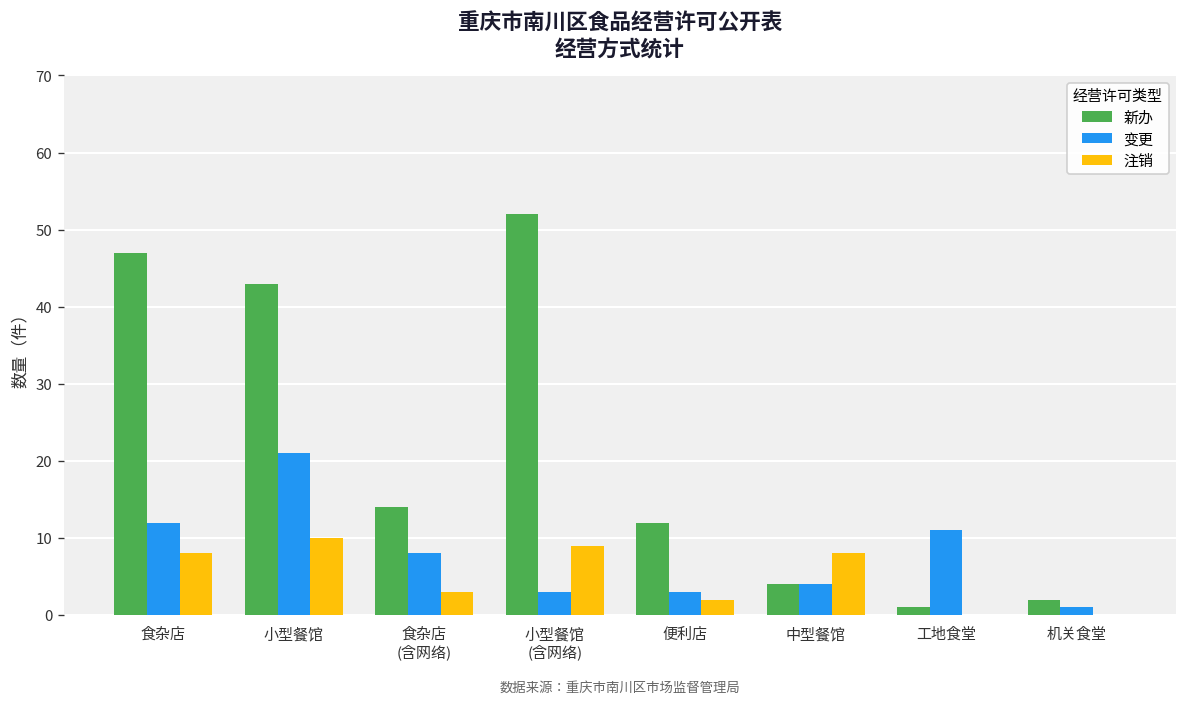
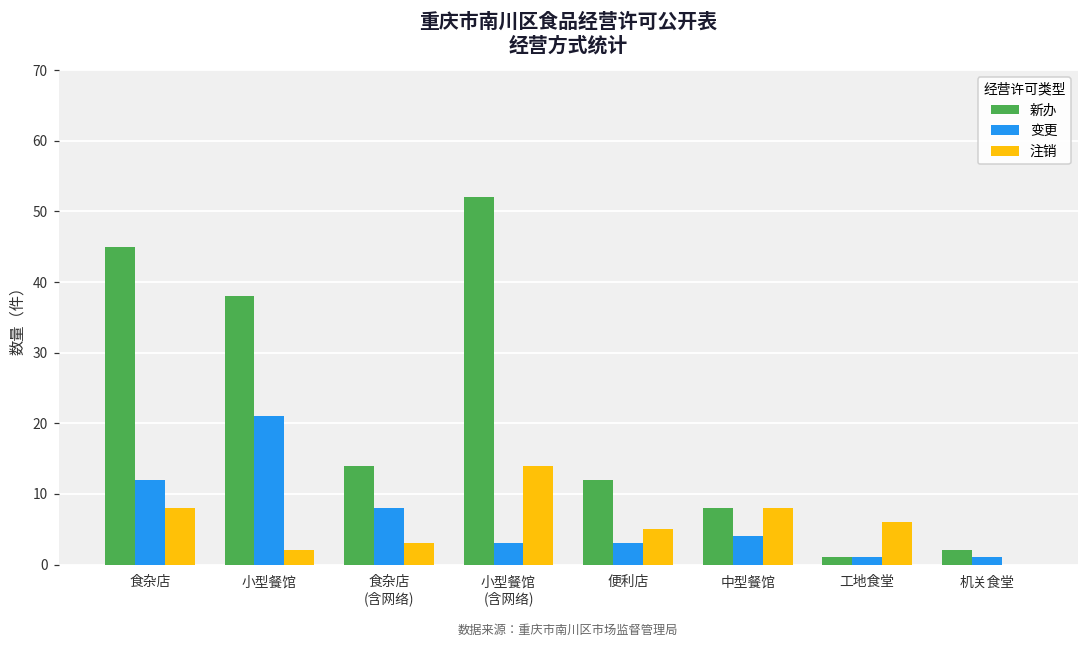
新办, 食杂店: 47 -> 45
新办, 小型餐馆: 43 -> 38
注销, 小型餐馆: 10 -> 2
注销, 小型餐馆 (含网络): 9 -> 14
注销, 便利店: 2 -> 5
新办, 中型餐馆: 4 -> 8
变更, 工地食堂: 11 -> 1
注销, 工地食堂: 0 -> 6
